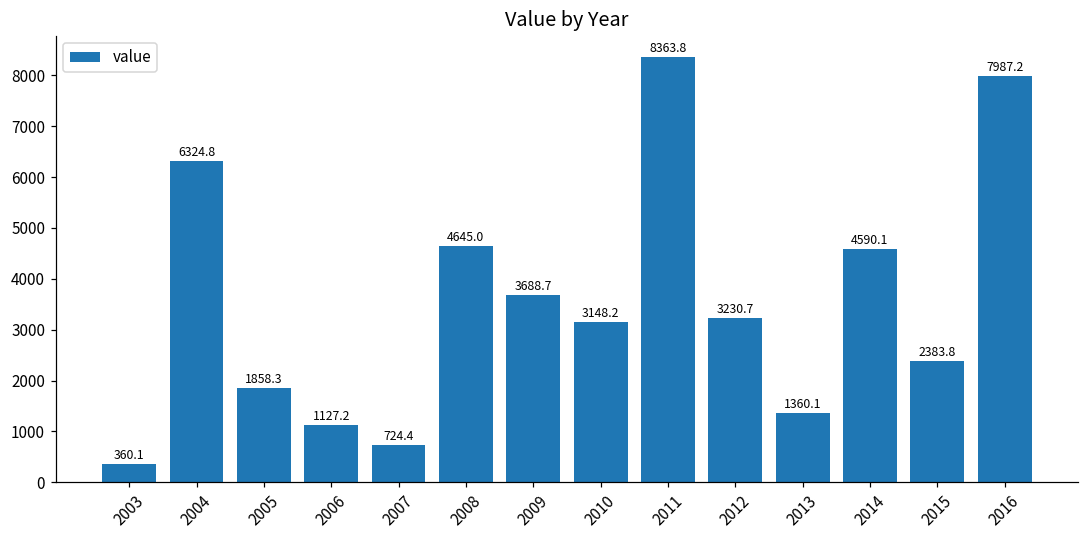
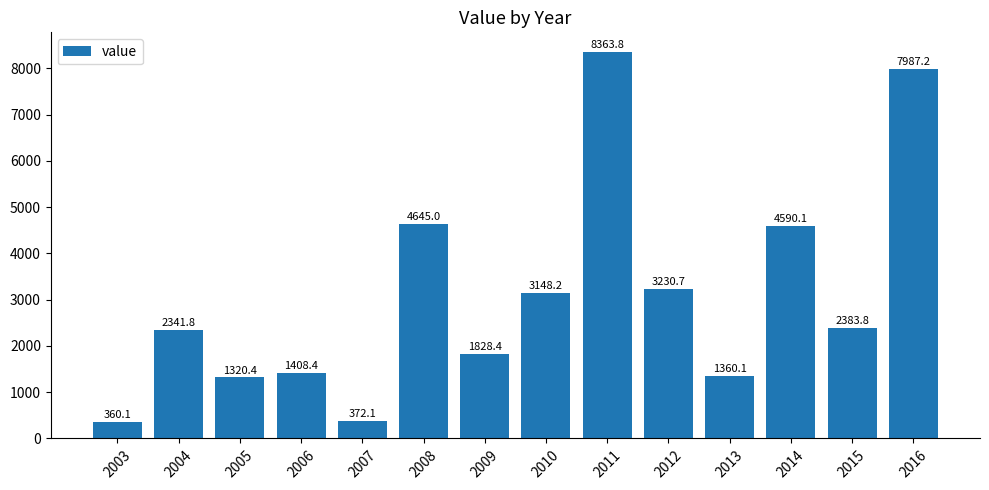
2004: 6324.8 -> 2341.8
2005: 1858.3 -> 1320.4
2006: 1127.2 -> 1408.4
2007: 724.4 -> 372.1
2009: 3688.7 -> 1828.4
